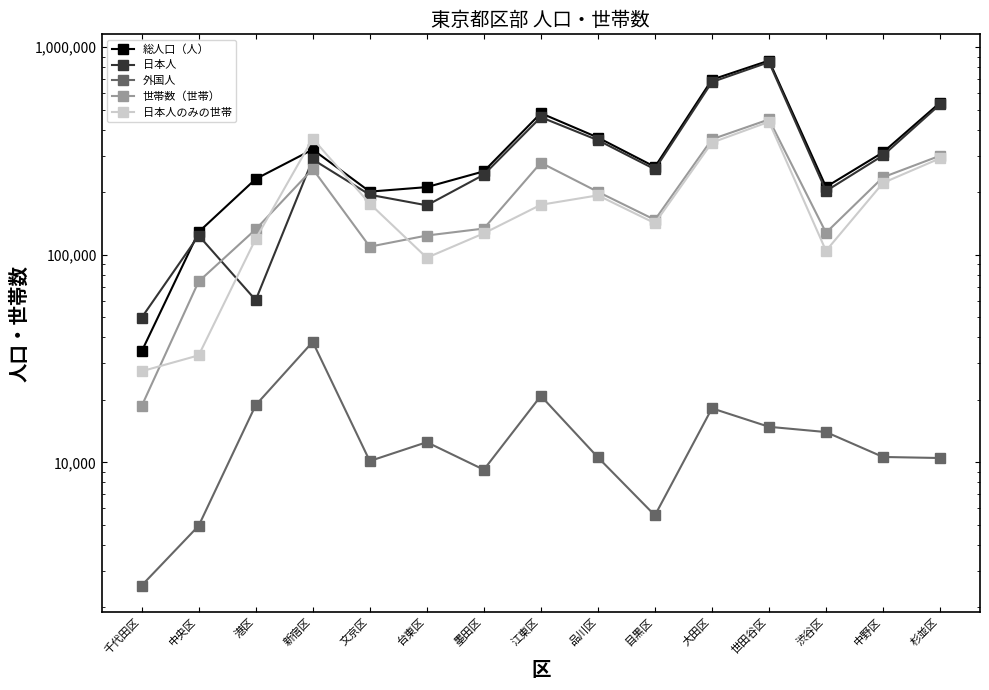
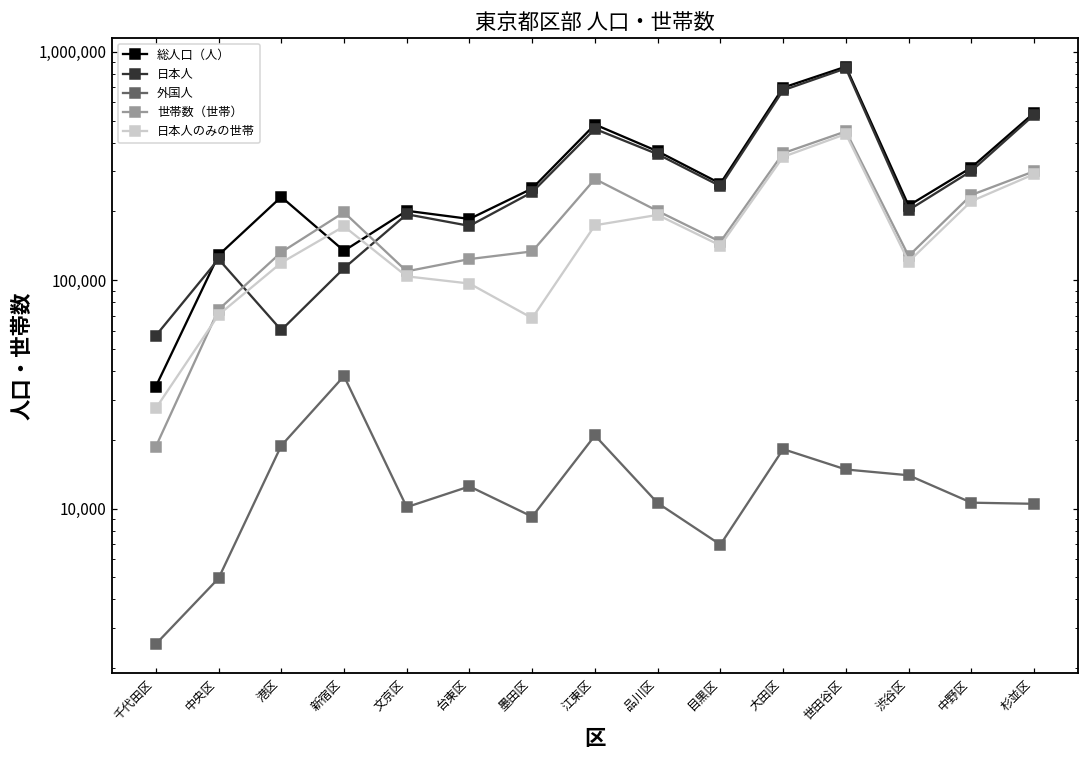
日本人, 千代田区: 50,000 -> 57,000
日本人のみの世帯, 中央区: 33,000 -> 70,000
総人口（人）, 新宿区: 320,000 -> 130,000
日本人, 新宿区: 290,000 -> 110,000
世帯数（世帯）, 新宿区: 260,000 -> 200,000
日本人のみの世帯, 新宿区: 360,000 -> 170,000
日本人のみの世帯, 文京区: 180,000 -> 100,000
総人口（人）, 台東区: 210,000 -> 190,000
日本人のみの世帯, 墨田区: 130,000 -> 68,000
外国人, 目黒区: 5,600 -> 6,900
日本人のみの世帯, 渋谷区: 100,000 -> 120,000
